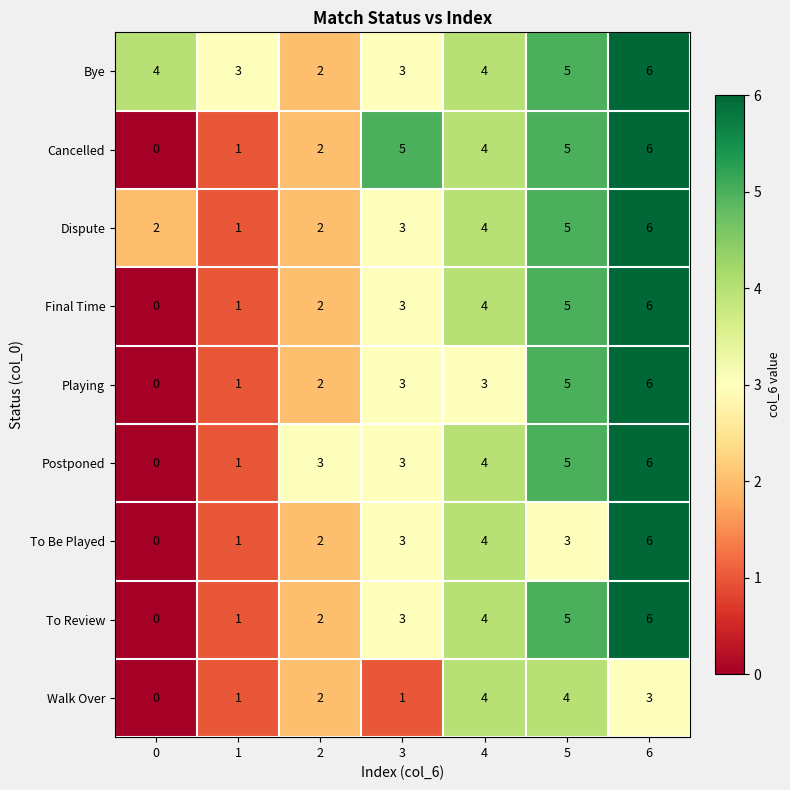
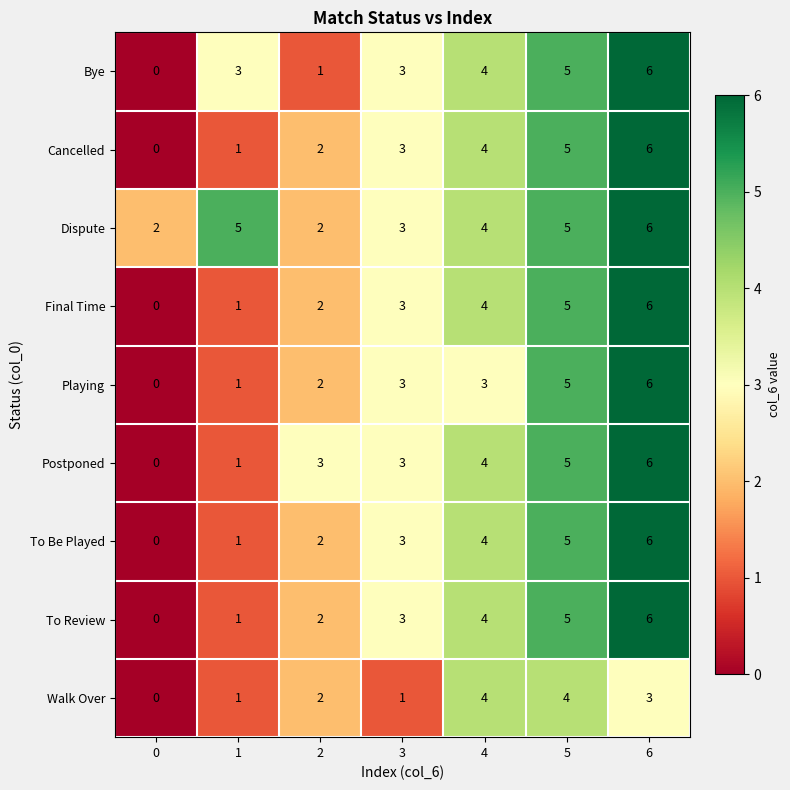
Bye, 0: 4 -> 0
Bye, 2: 2 -> 1
Cancelled, 3: 5 -> 3
Dispute, 1: 1 -> 5
To Be Played, 5: 3 -> 5
